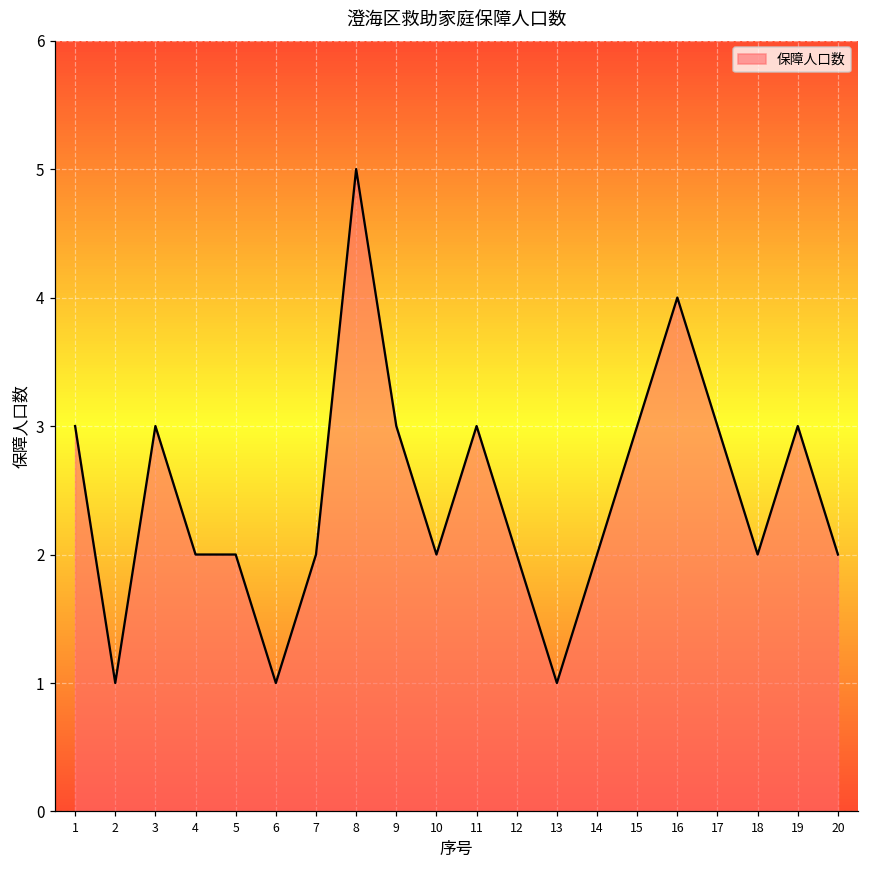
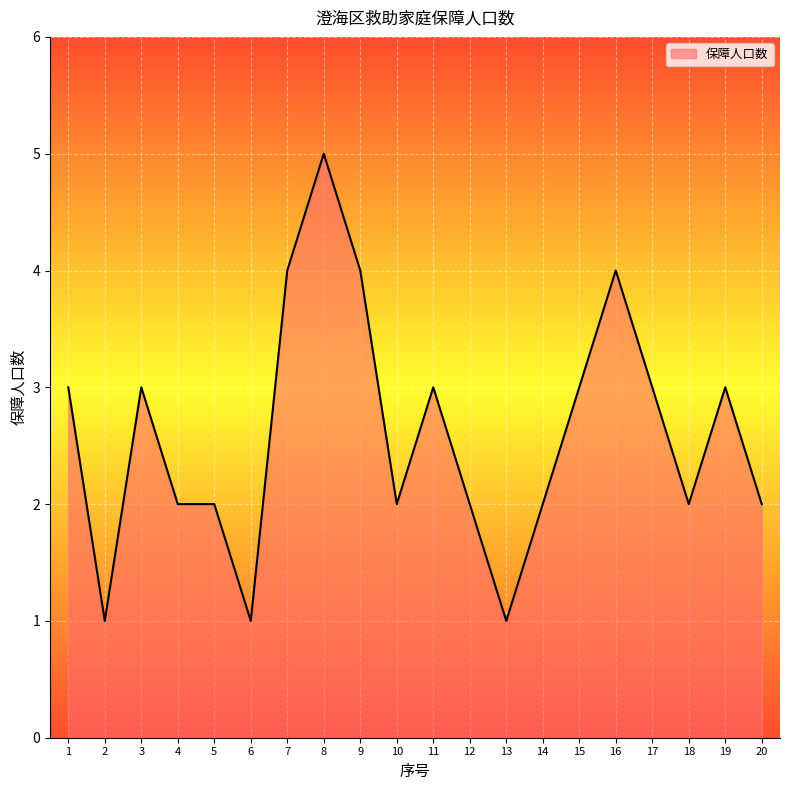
7: 2 -> 4
9: 3 -> 4
